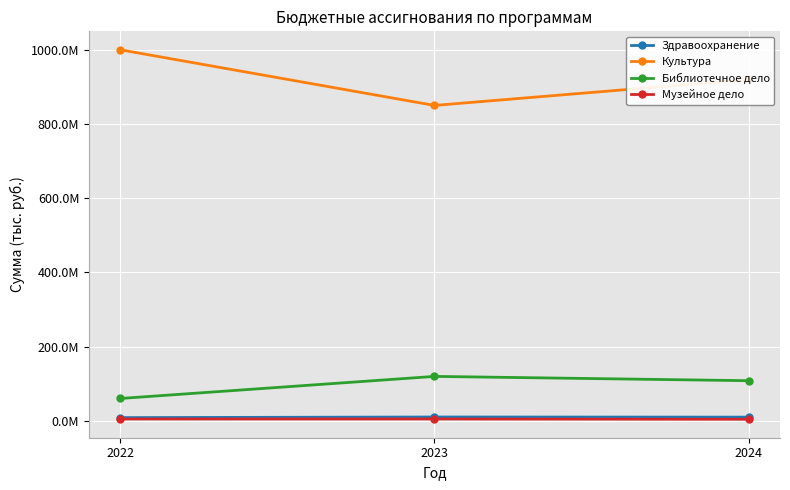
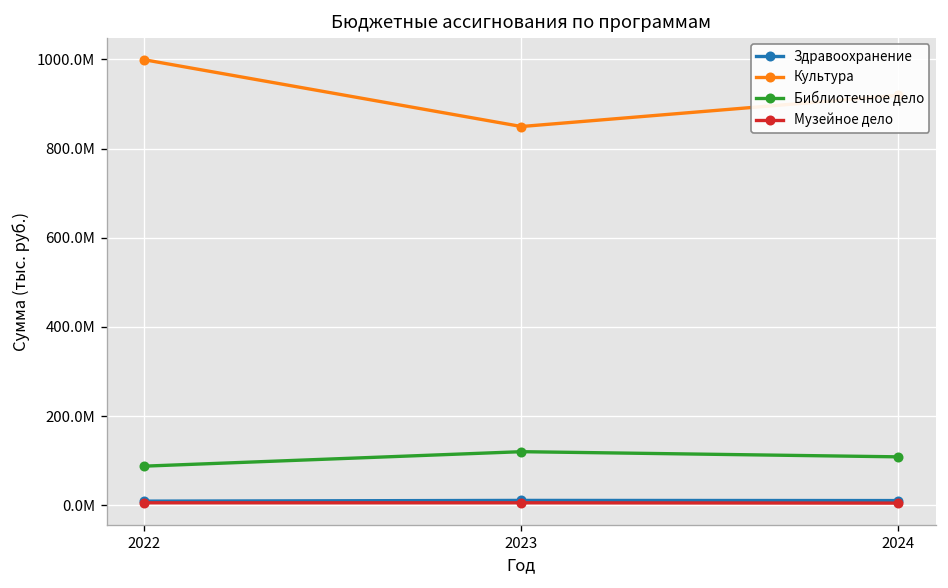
Библиотечное дело, 2022: 60000000 -> 90000000
